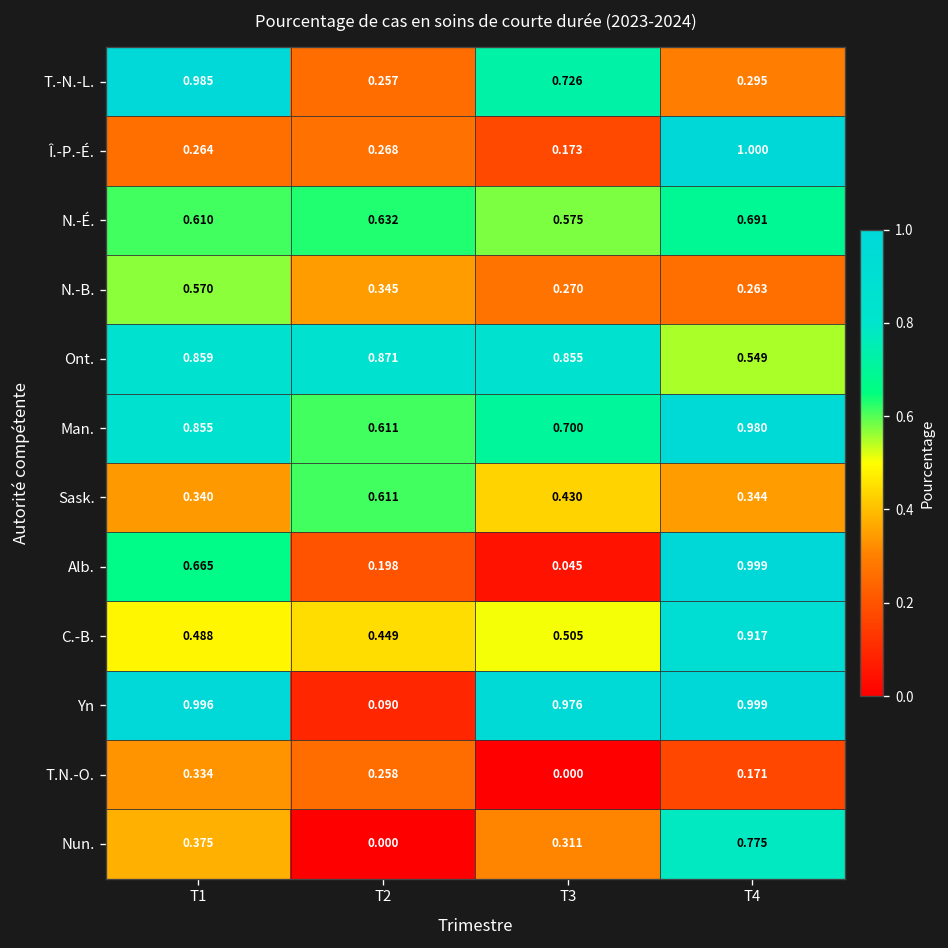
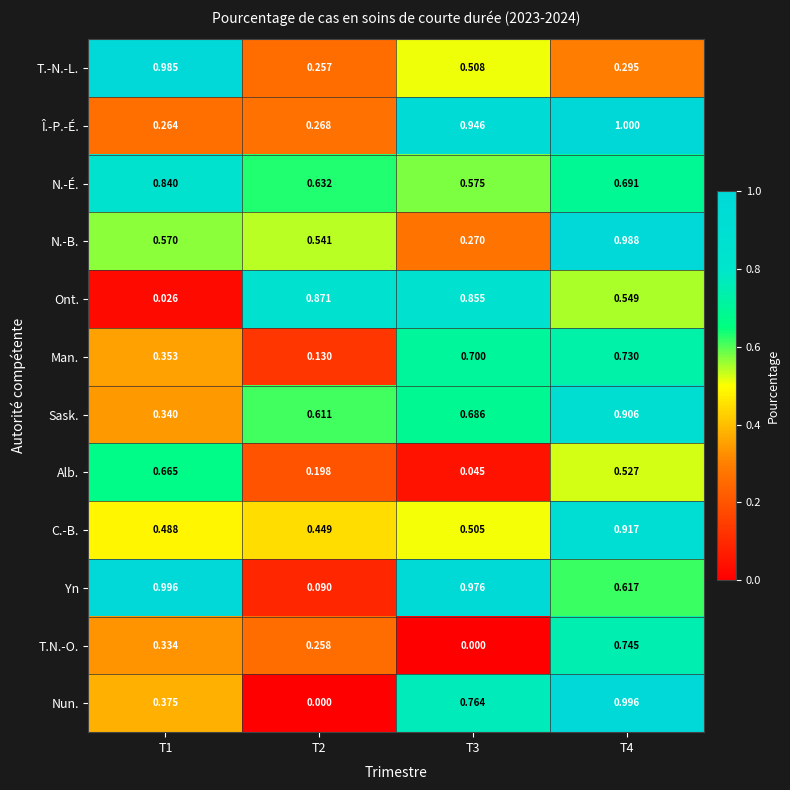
T.-N.-L., T3: 0.726 -> 0.508
Î.-P.-É., T3: 0.173 -> 0.946
N.-É., T1: 0.610 -> 0.840
N.-B., T2: 0.345 -> 0.541
N.-B., T4: 0.263 -> 0.988
Ont., T1: 0.859 -> 0.026
Man., T1: 0.855 -> 0.353
Man., T2: 0.611 -> 0.130
Man., T4: 0.980 -> 0.730
Sask., T3: 0.430 -> 0.686
Sask., T4: 0.344 -> 0.906
Alb., T4: 0.999 -> 0.527
Yn, T4: 0.999 -> 0.617
T.N.-O., T4: 0.171 -> 0.745
Nun., T3: 0.311 -> 0.764
Nun., T4: 0.775 -> 0.996
